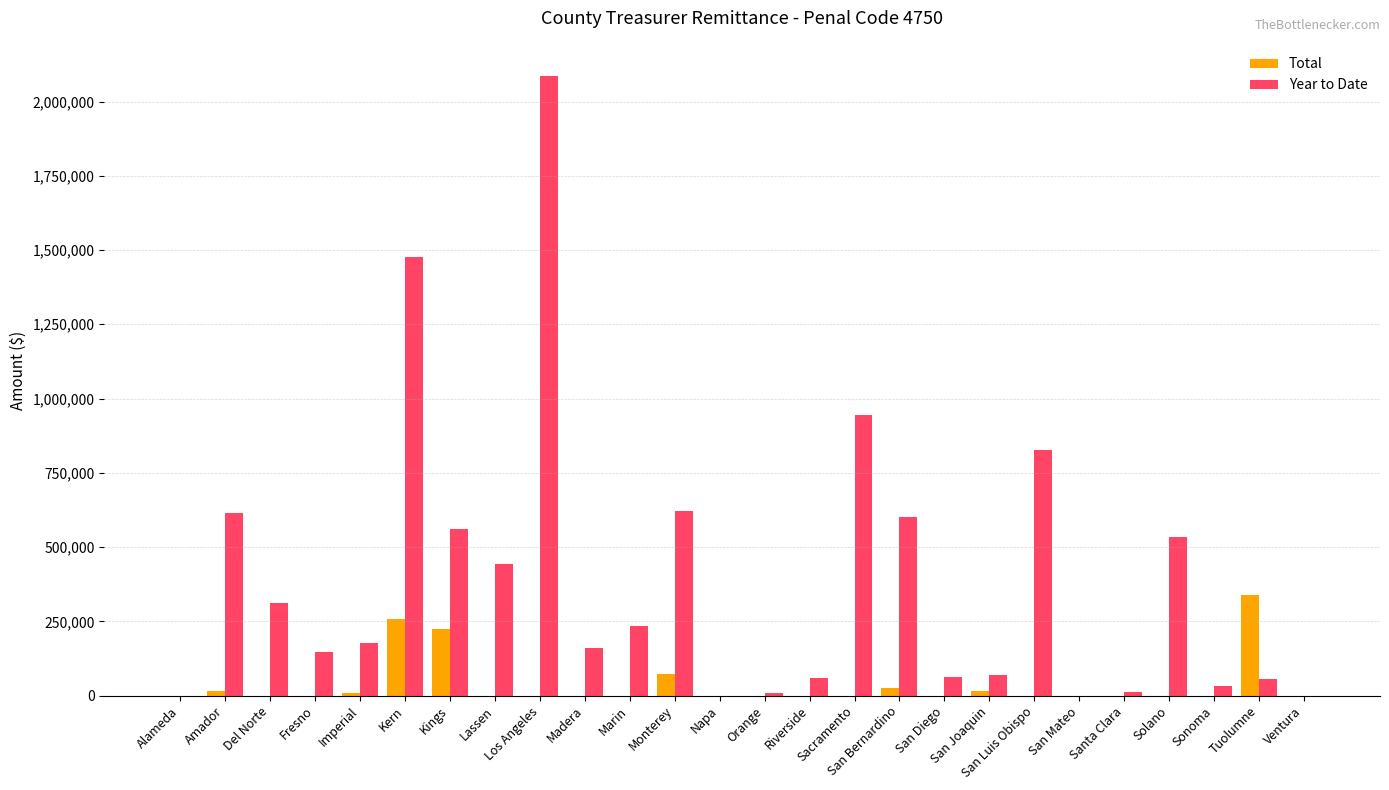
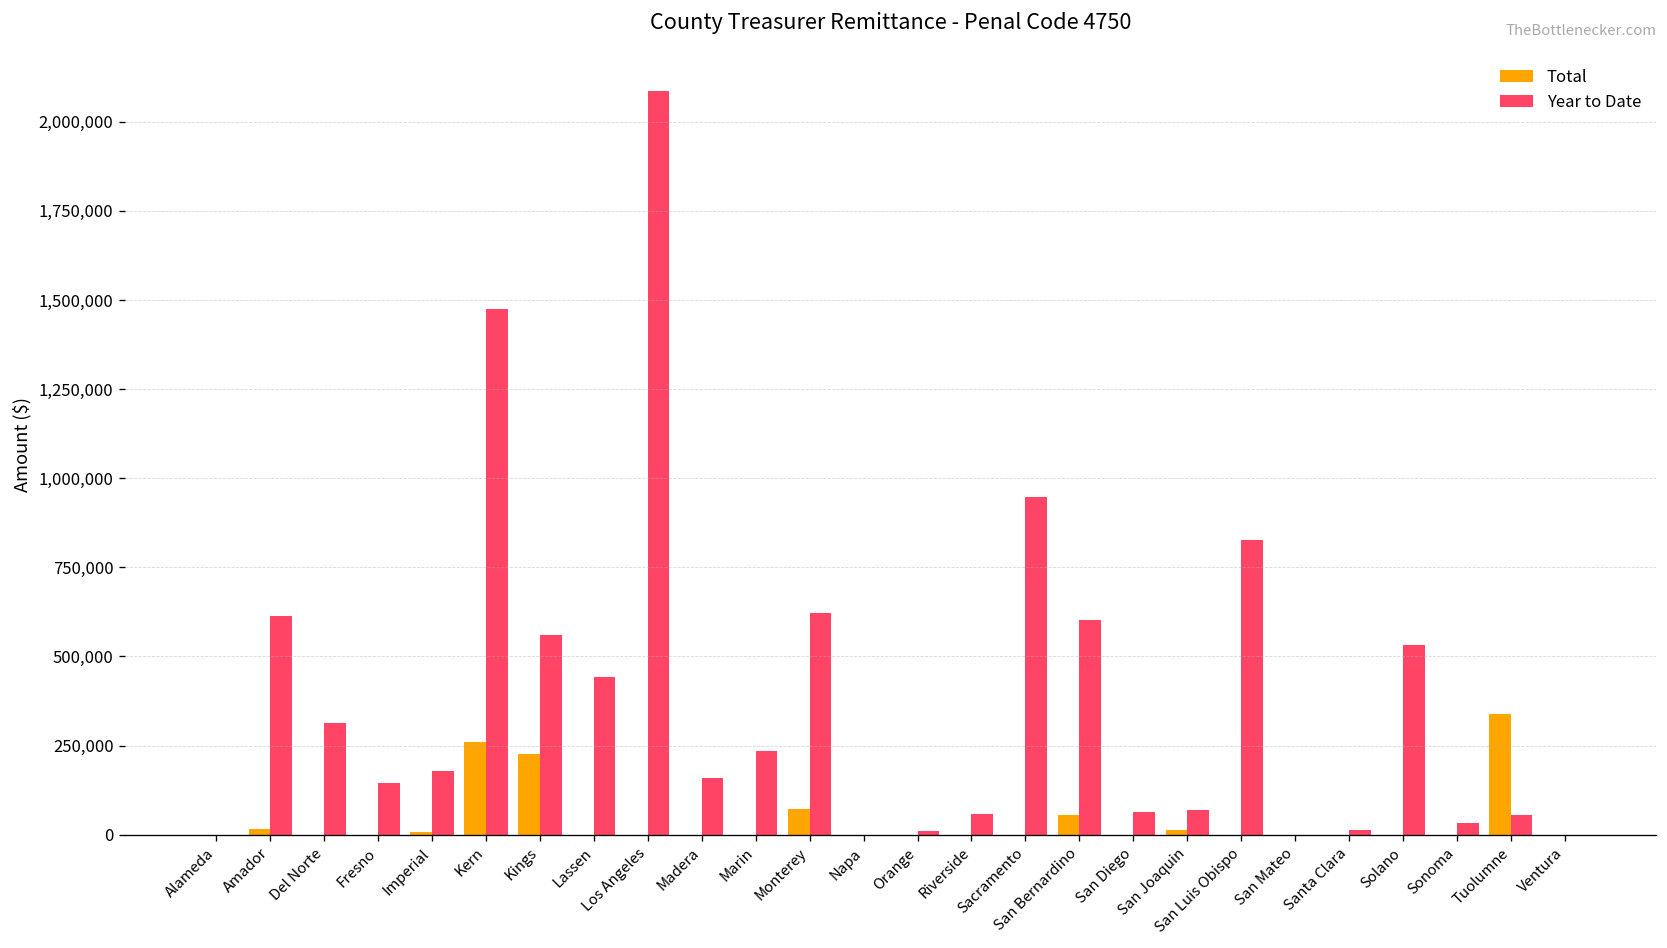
Total, San Bernardino: 30,000 -> 50,000
